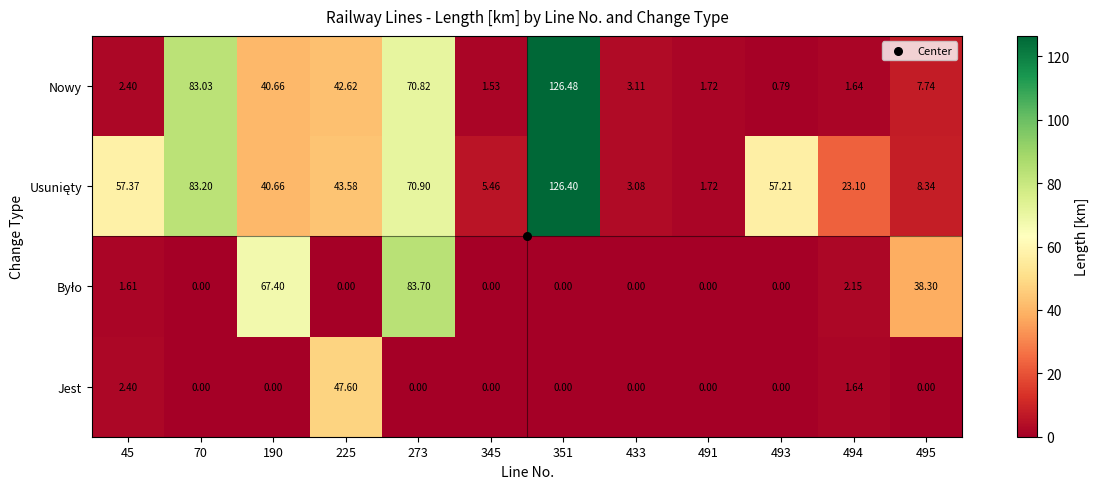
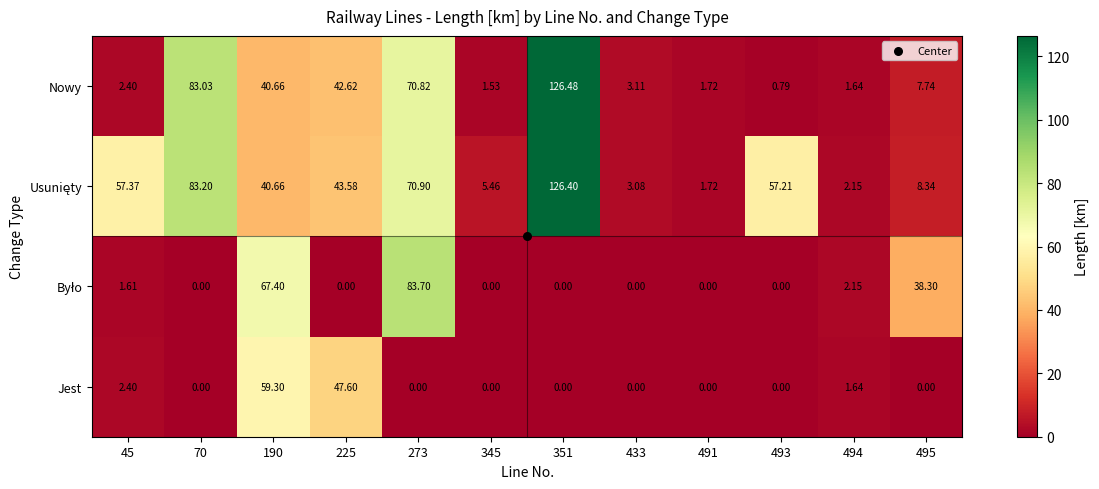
Usunięty, 494: 23.10 -> 2.15
Jest, 190: 0.00 -> 59.30
